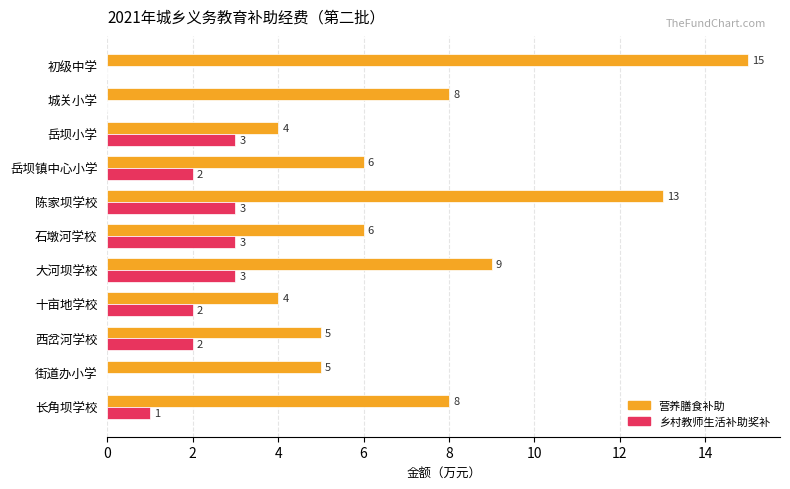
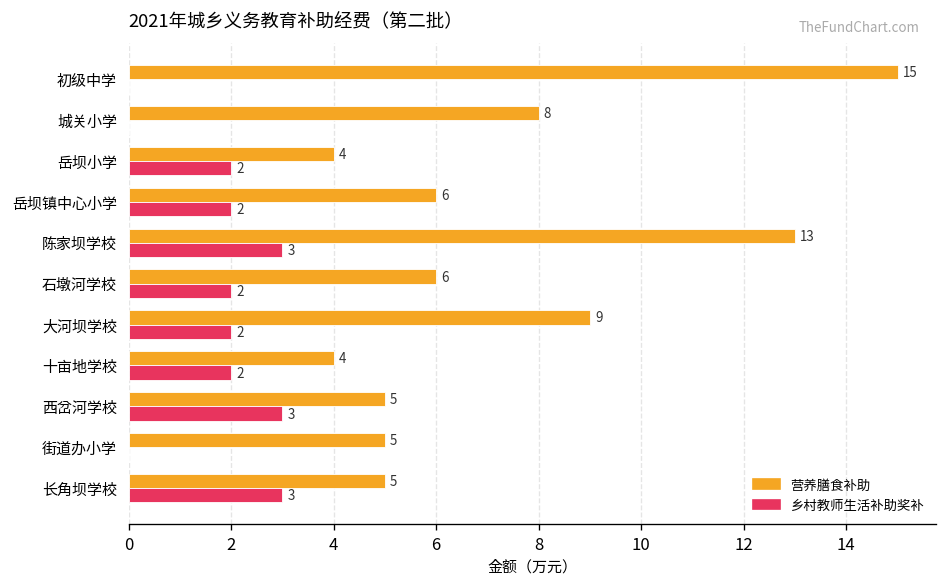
乡村教师生活补助奖补, 岳坝小学: 3 -> 2
乡村教师生活补助奖补, 石墩河学校: 3 -> 2
乡村教师生活补助奖补, 大河坝学校: 3 -> 2
乡村教师生活补助奖补, 西岔河学校: 2 -> 3
营养膳食补助, 长角坝学校: 8 -> 5
乡村教师生活补助奖补, 长角坝学校: 1 -> 3
